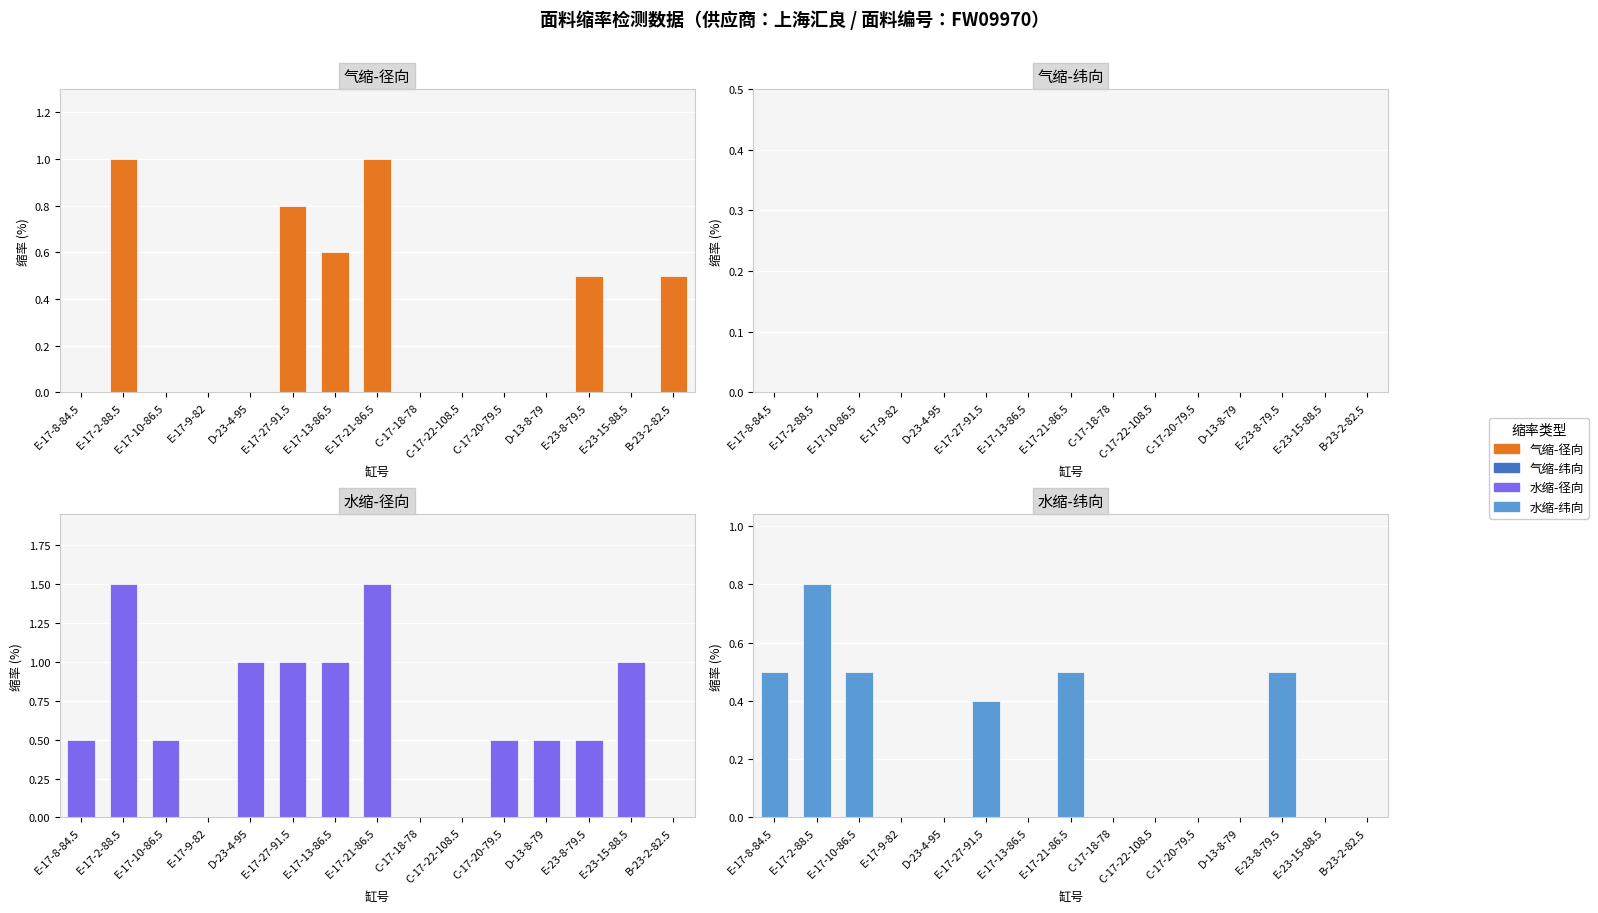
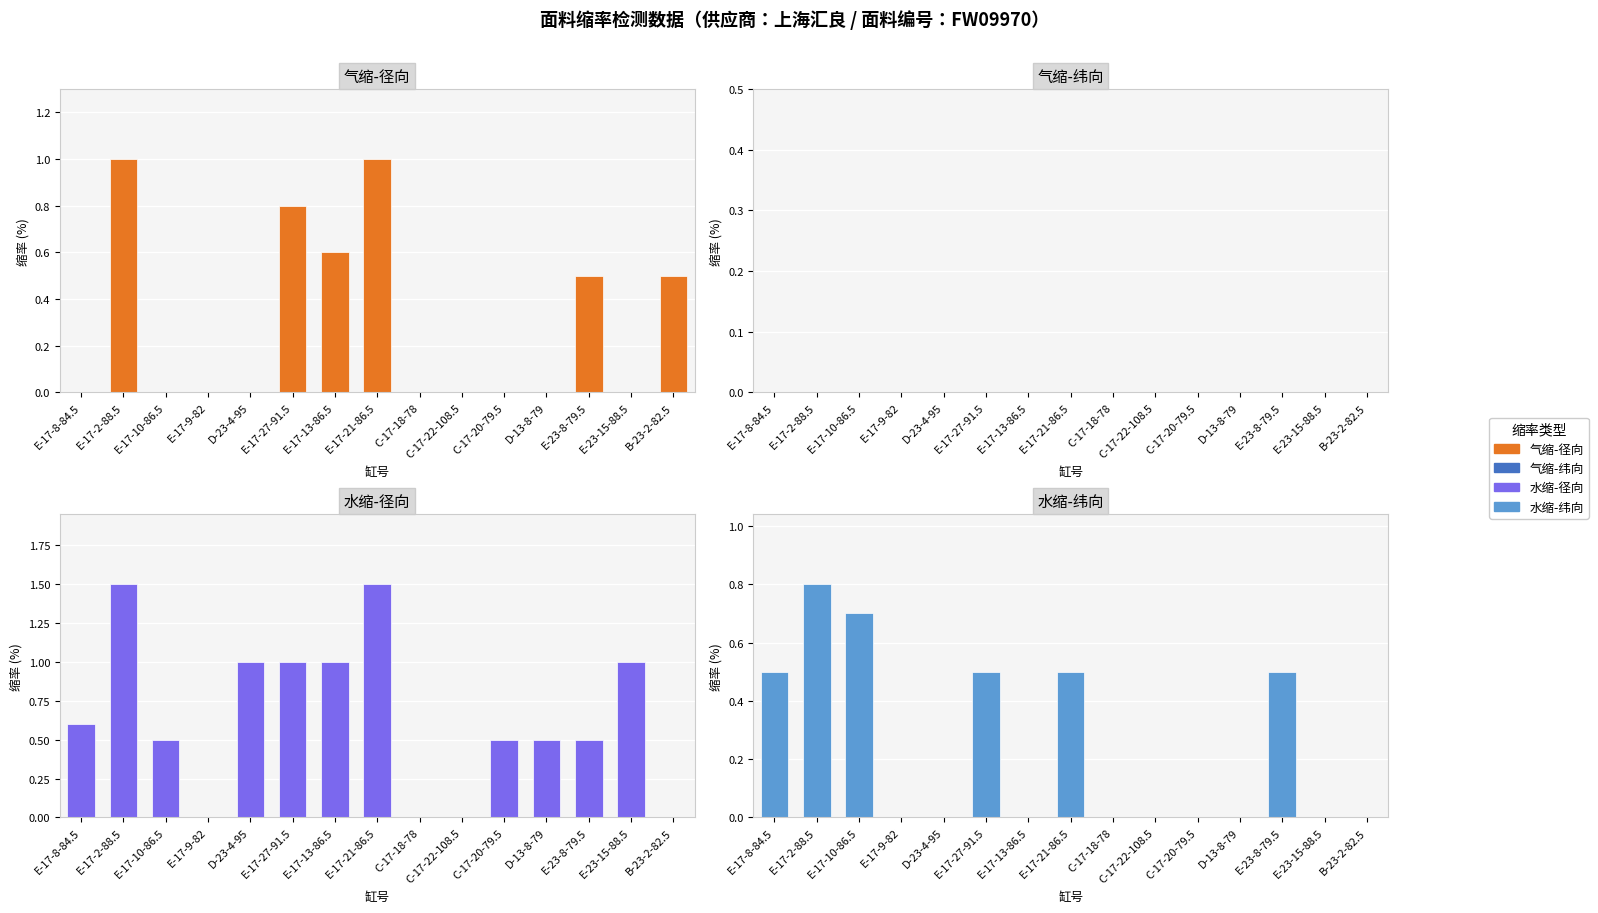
水缩-径向, E-17-8-84.5: 0.5 -> 0.6
水缩-纬向, E-17-10-86.5: 0.5 -> 0.7
水缩-纬向, E-17-27-91.5: 0.4 -> 0.5
